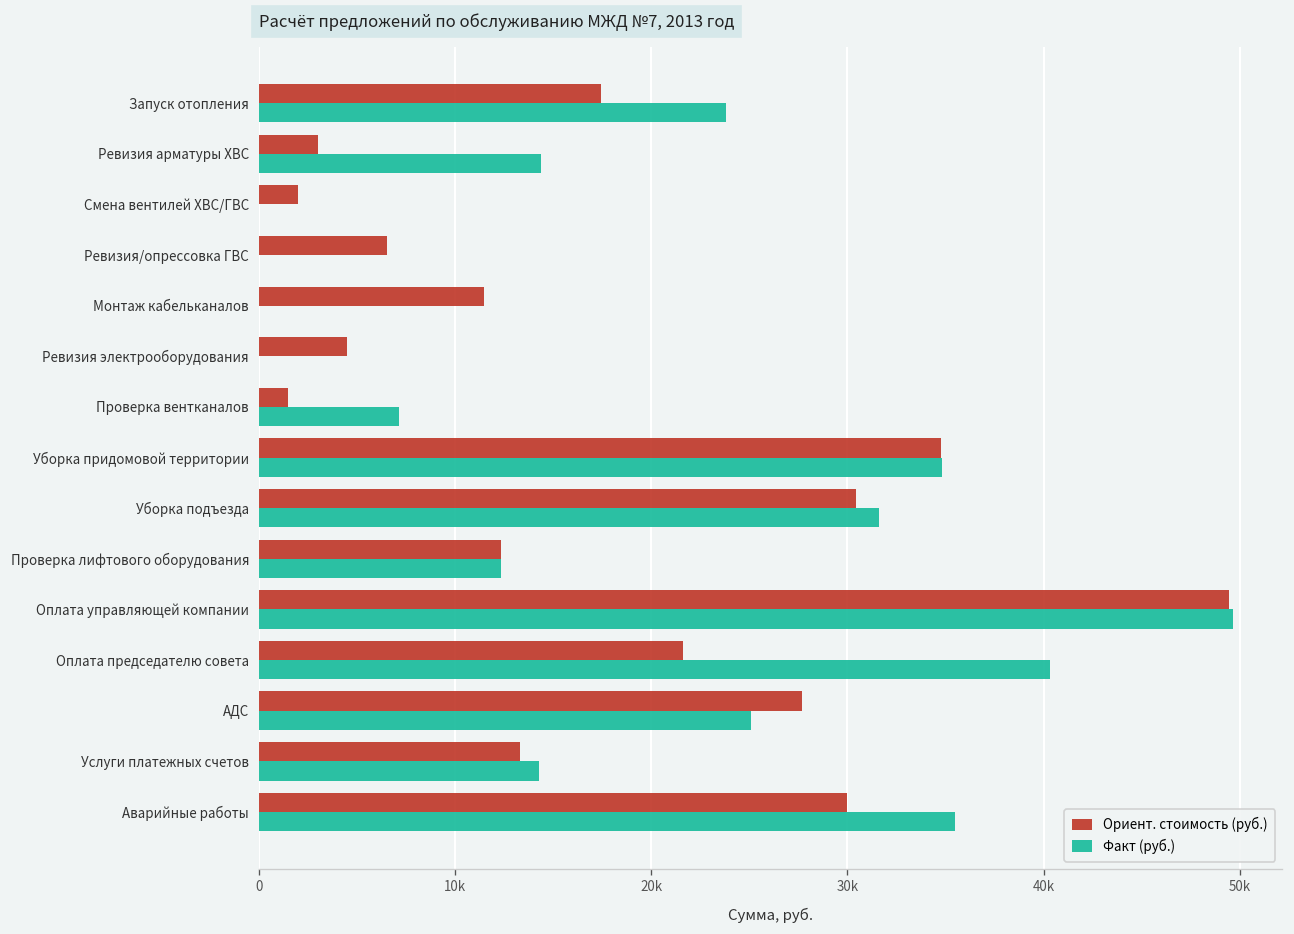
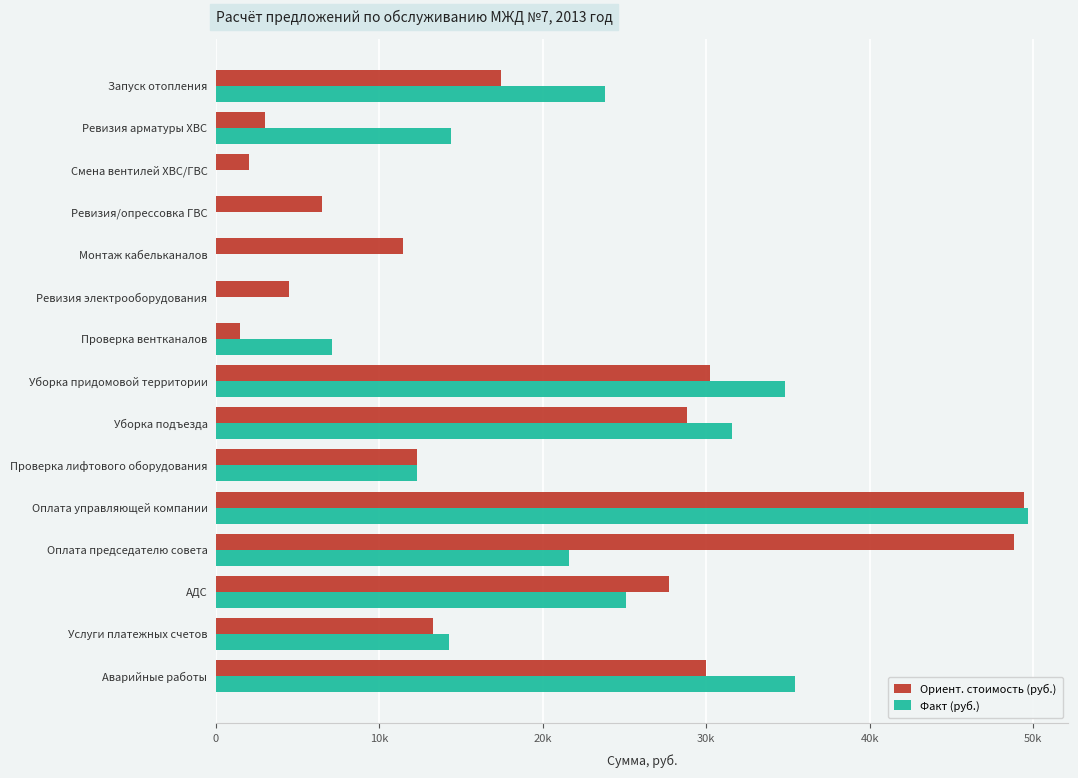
Ориент. стоимость (руб.), Уборка придомовой территории: 34800 -> 30200
Ориент. стоимость (руб.), Уборка подъезда: 30400 -> 28800
Ориент. стоимость (руб.), Оплата председателю совета: 21600 -> 48800
Факт (руб.), Оплата председателю совета: 40300 -> 21600
